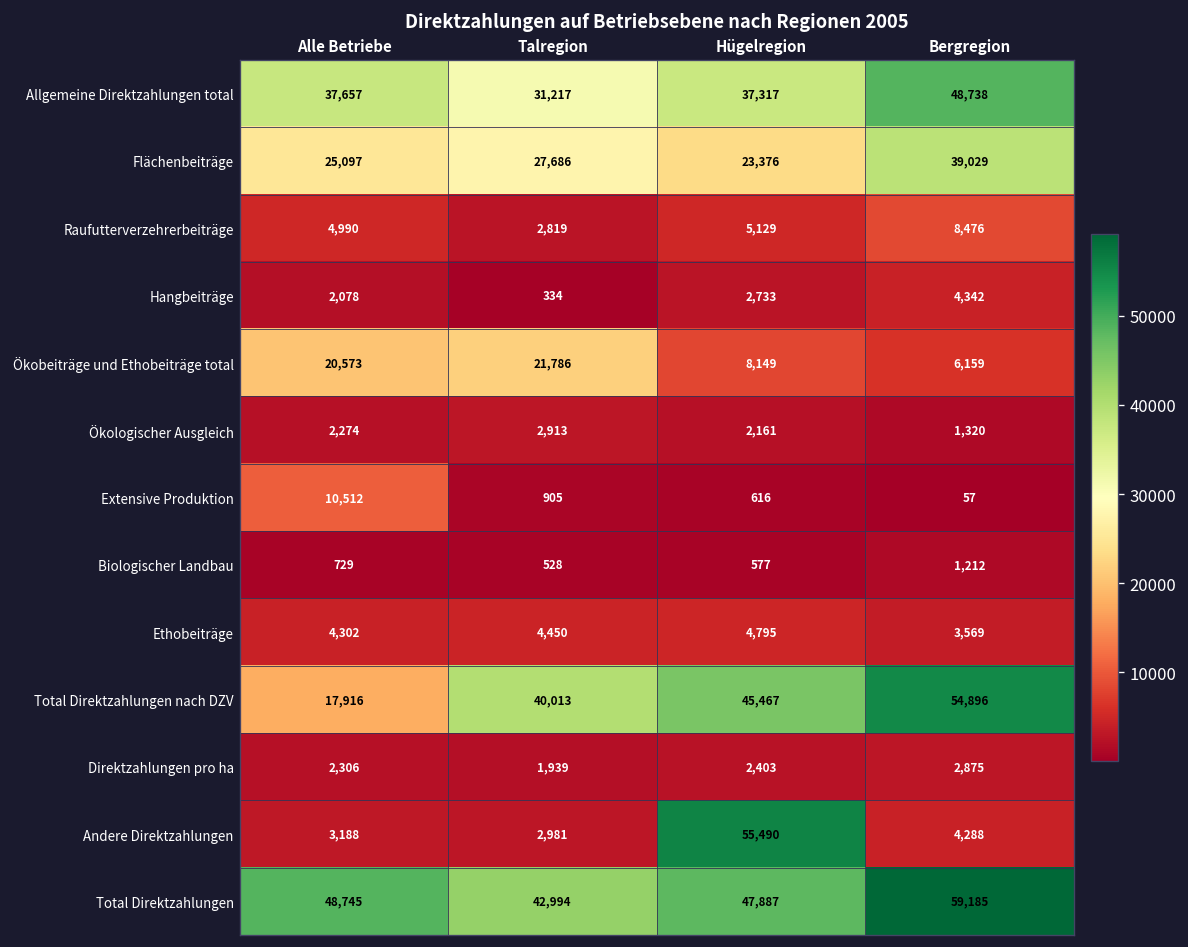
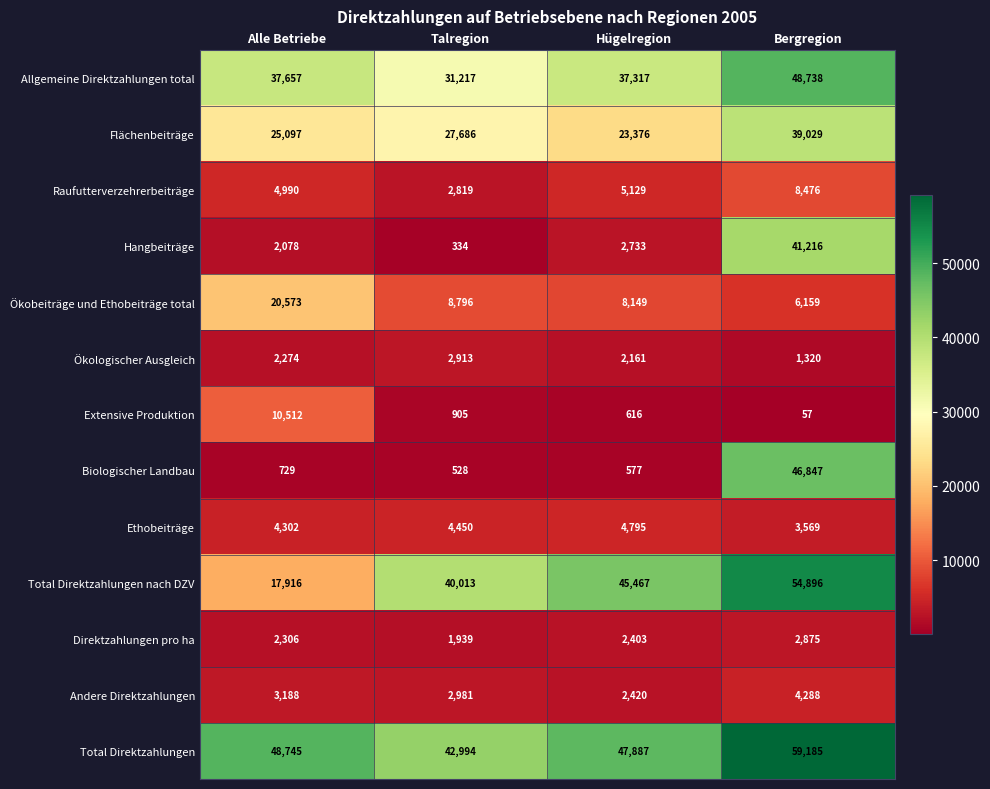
Hangbeiträge, Bergregion: 4,342 -> 41,216
Ökobeiträge und Ethobeiträge total, Talregion: 21,786 -> 8,796
Biologischer Landbau, Bergregion: 1,212 -> 46,847
Andere Direktzahlungen, Hügelregion: 55,490 -> 2,420
